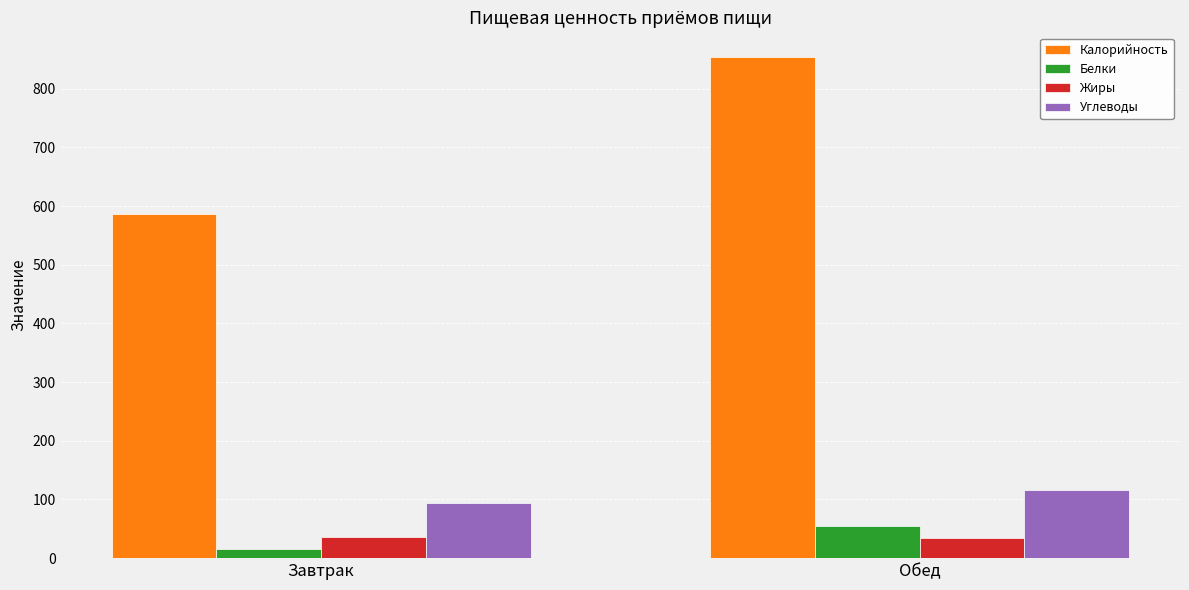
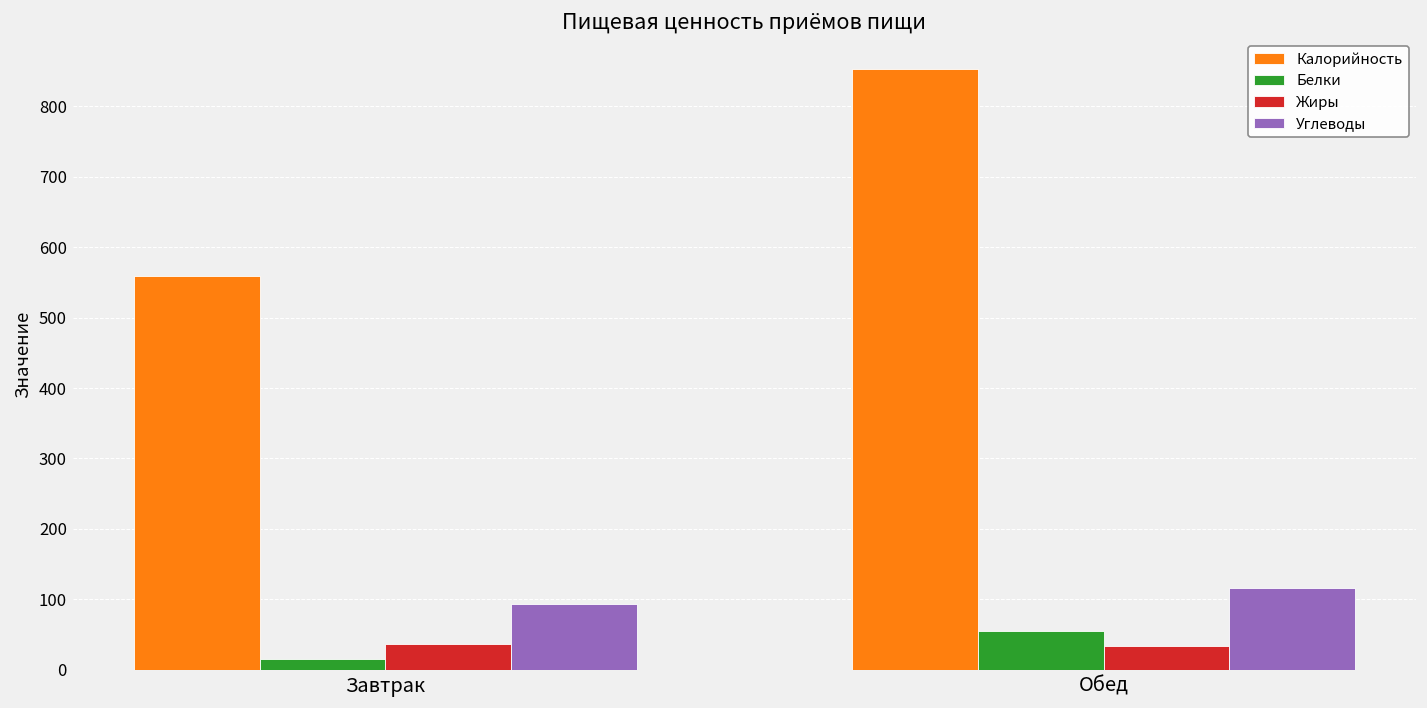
Калорийность, Завтрак: 590 -> 560
